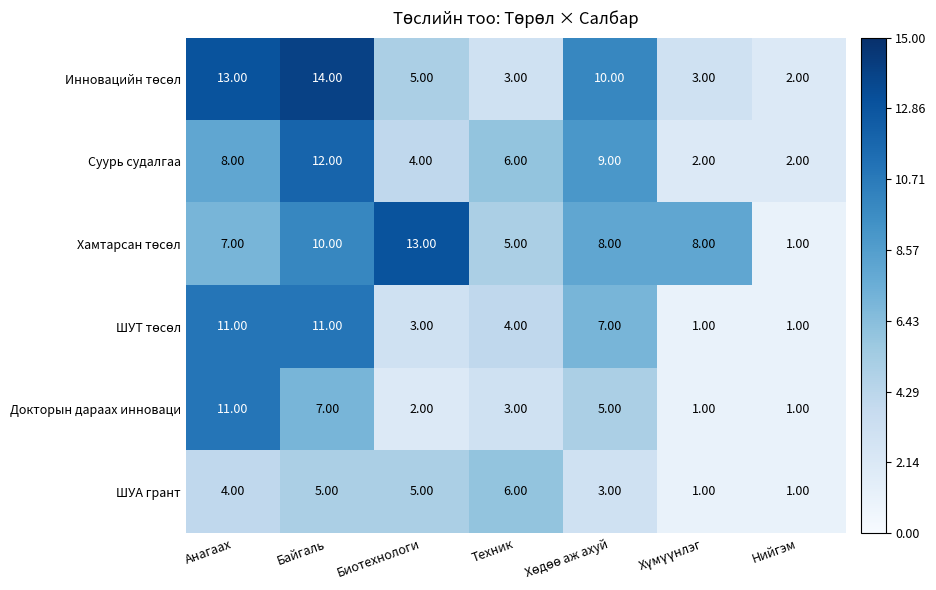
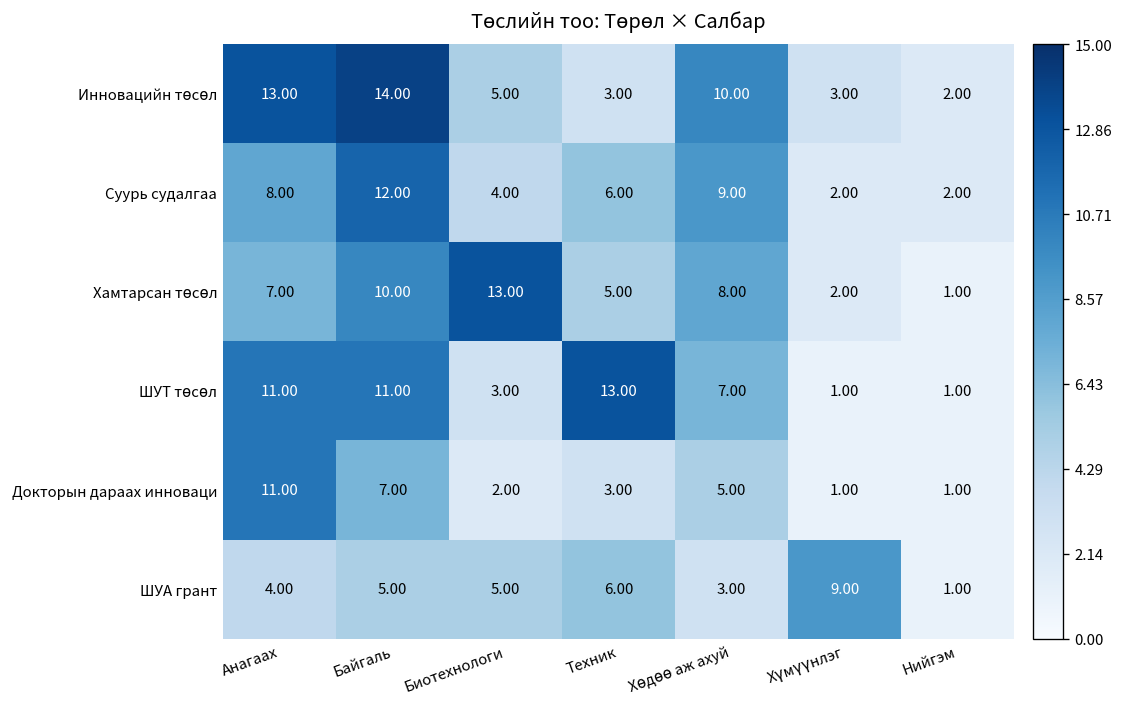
Хамтарсан төсөл, Хүмүүнлэг: 8.00 -> 2.00
ШУТ төсөл, Техник: 4.00 -> 13.00
ШУА грант, Хүмүүнлэг: 1.00 -> 9.00
